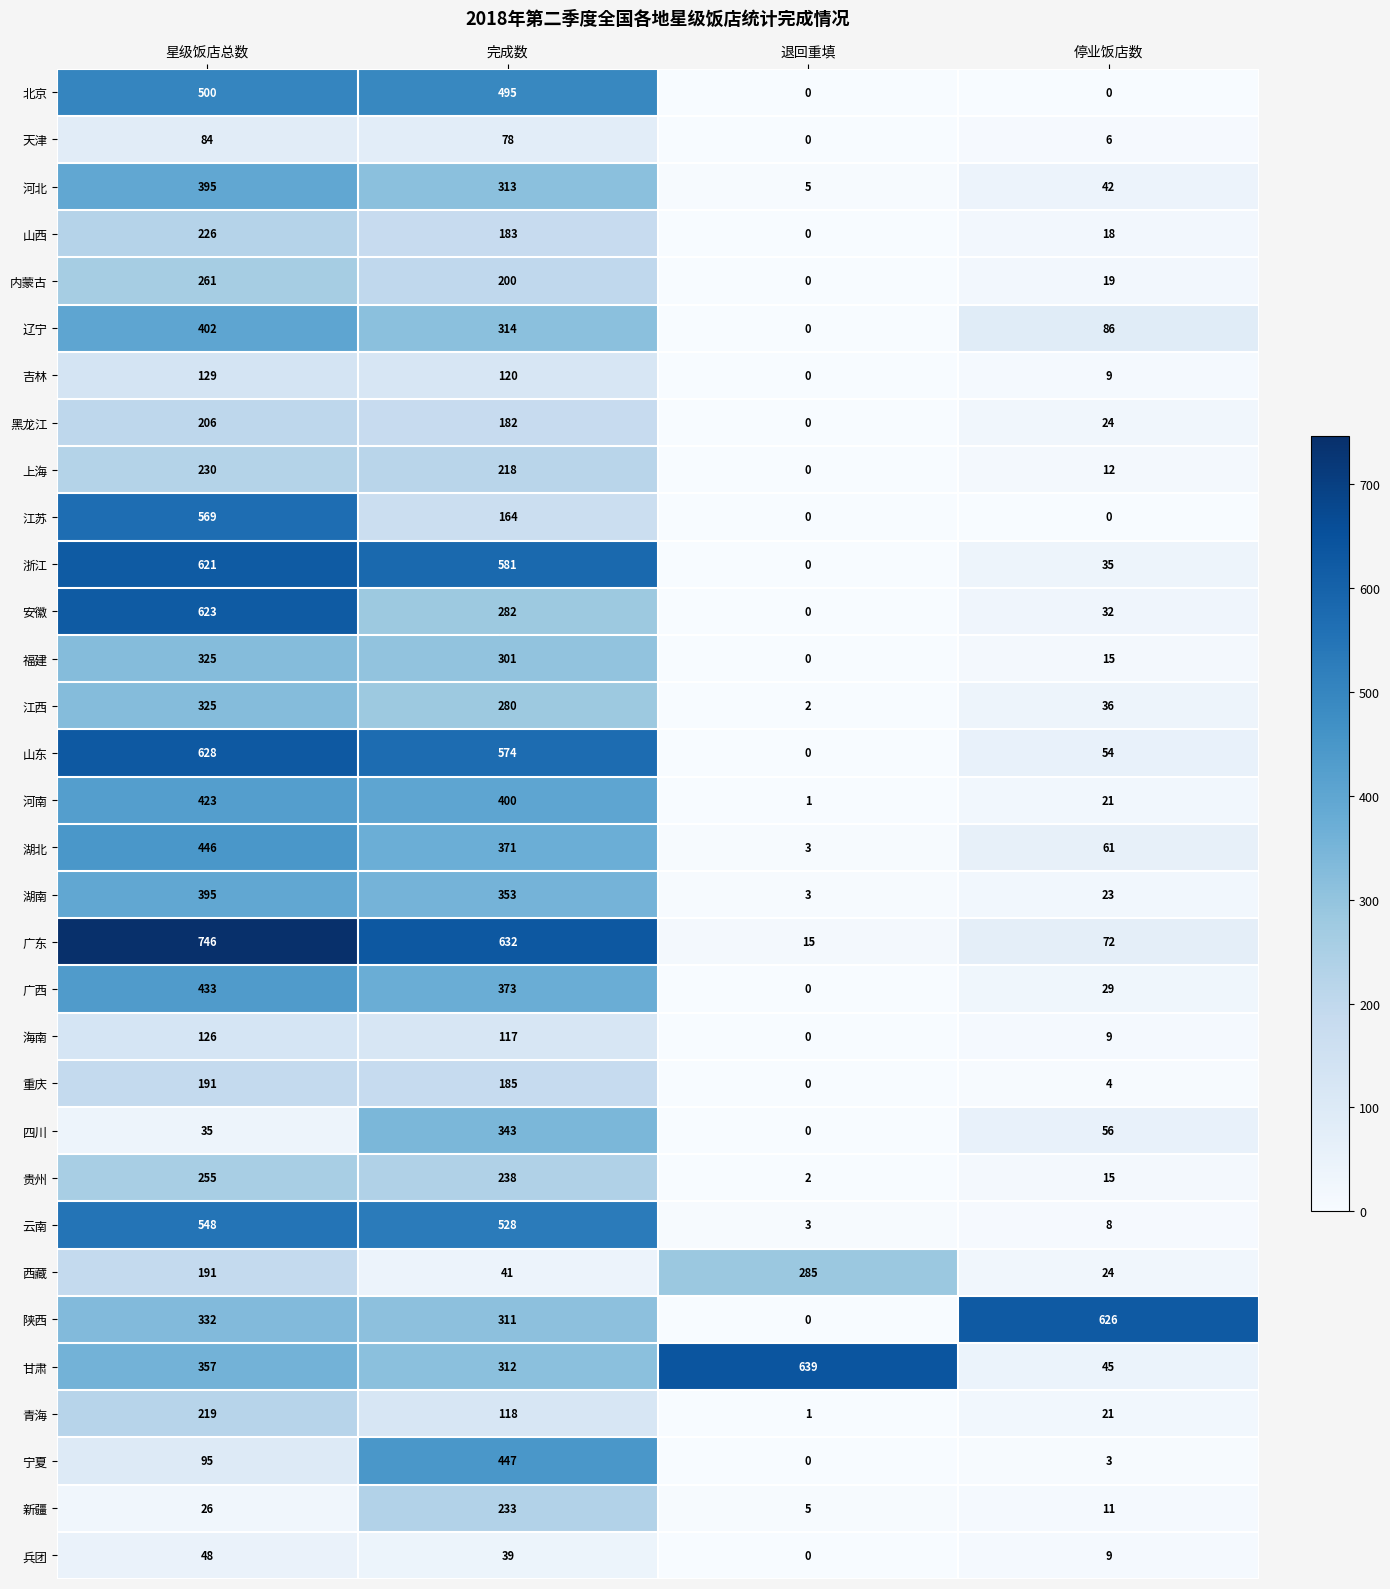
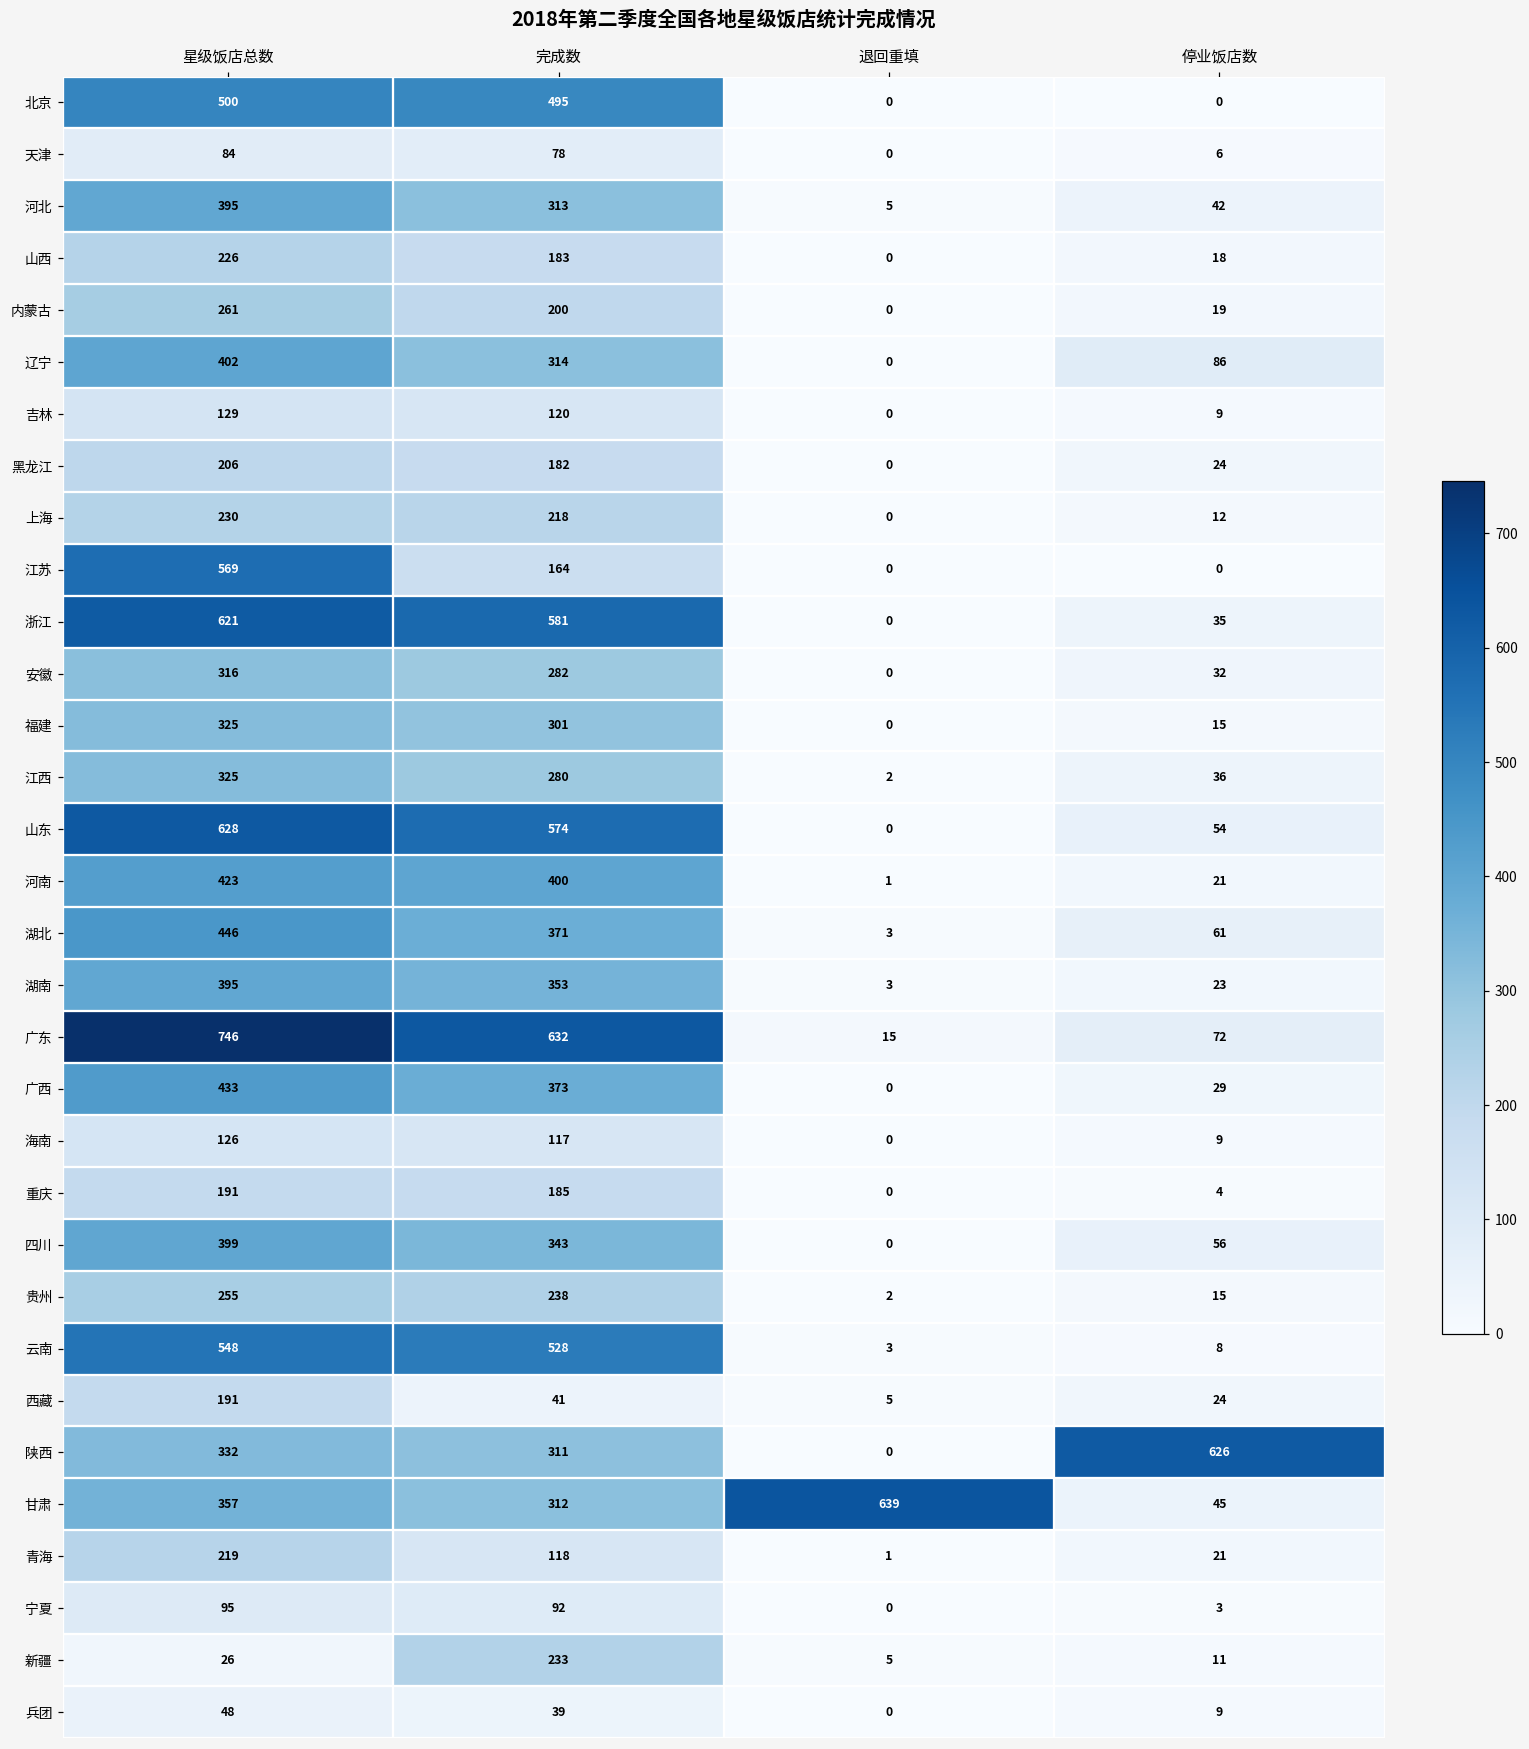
安徽, 星级饭店总数: 623 -> 316
四川, 星级饭店总数: 35 -> 399
西藏, 退回重填: 285 -> 5
宁夏, 完成数: 447 -> 92
